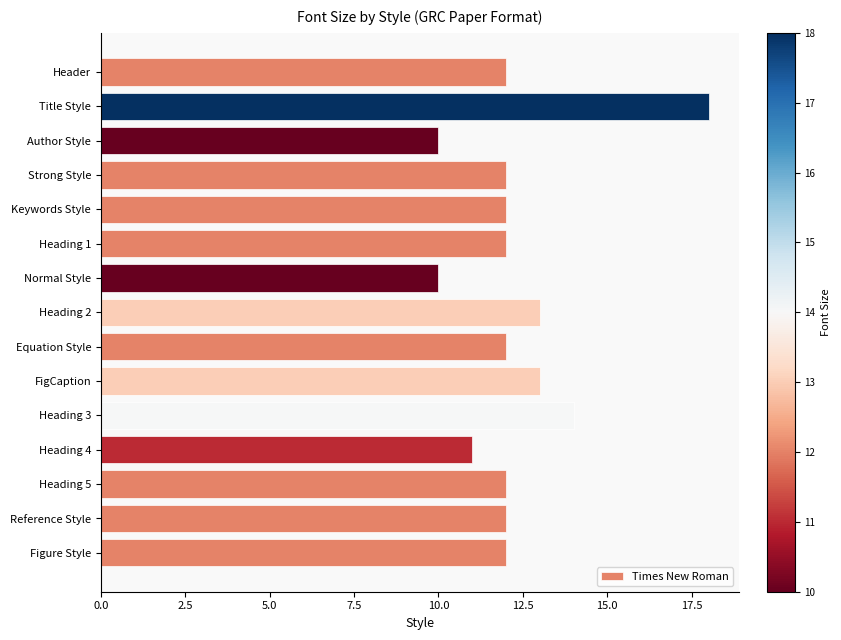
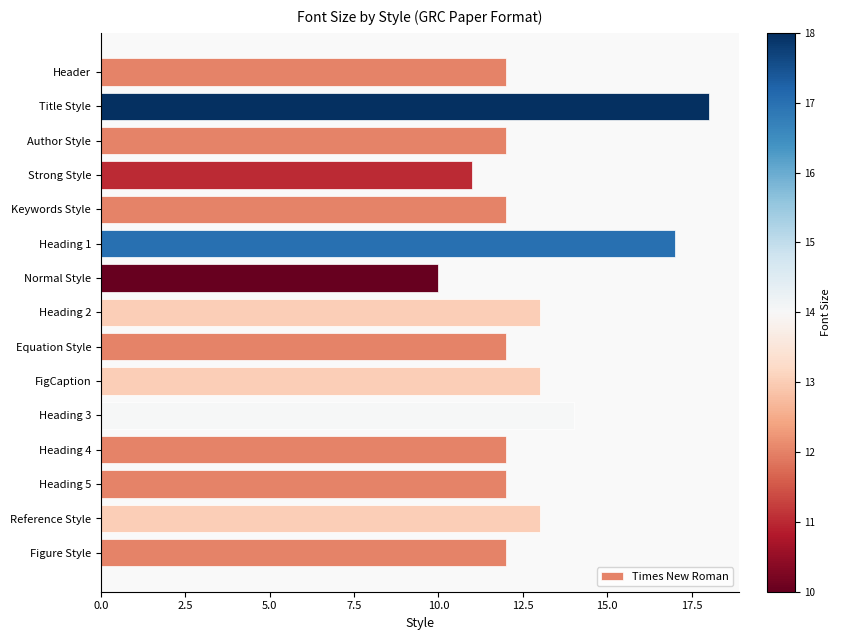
Author Style: 10 -> 12
Strong Style: 12 -> 11
Heading 1: 12 -> 17
Heading 4: 11 -> 12
Reference Style: 12 -> 13
